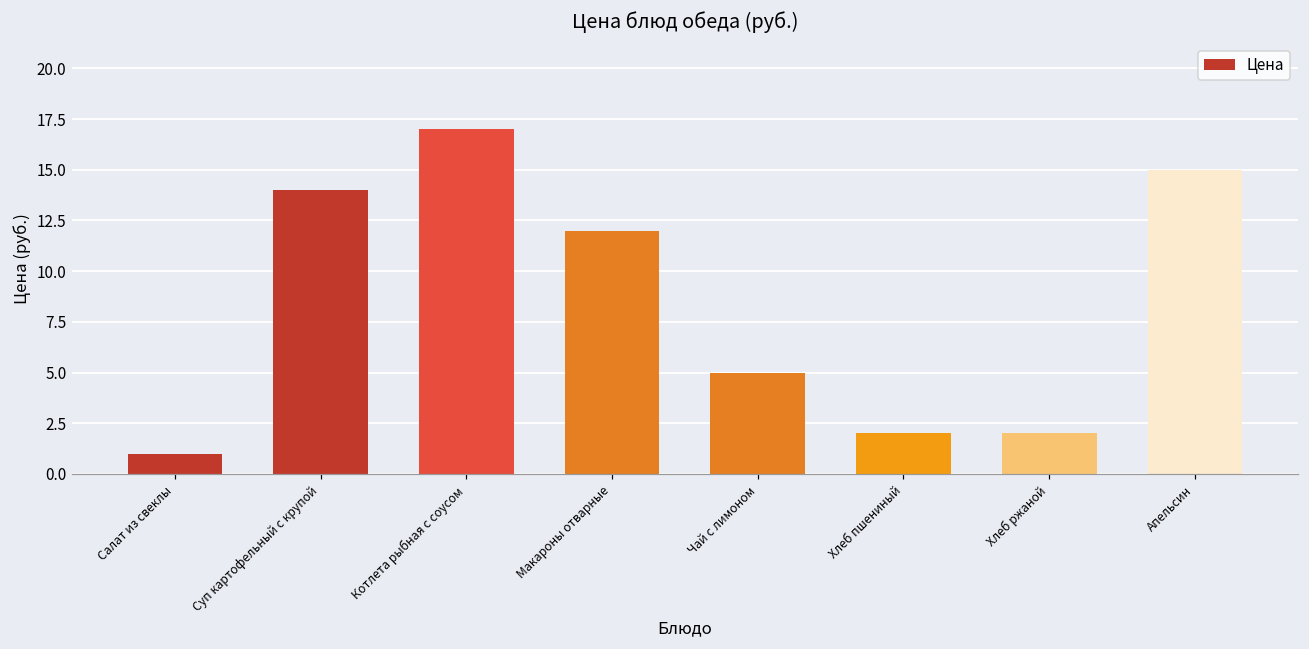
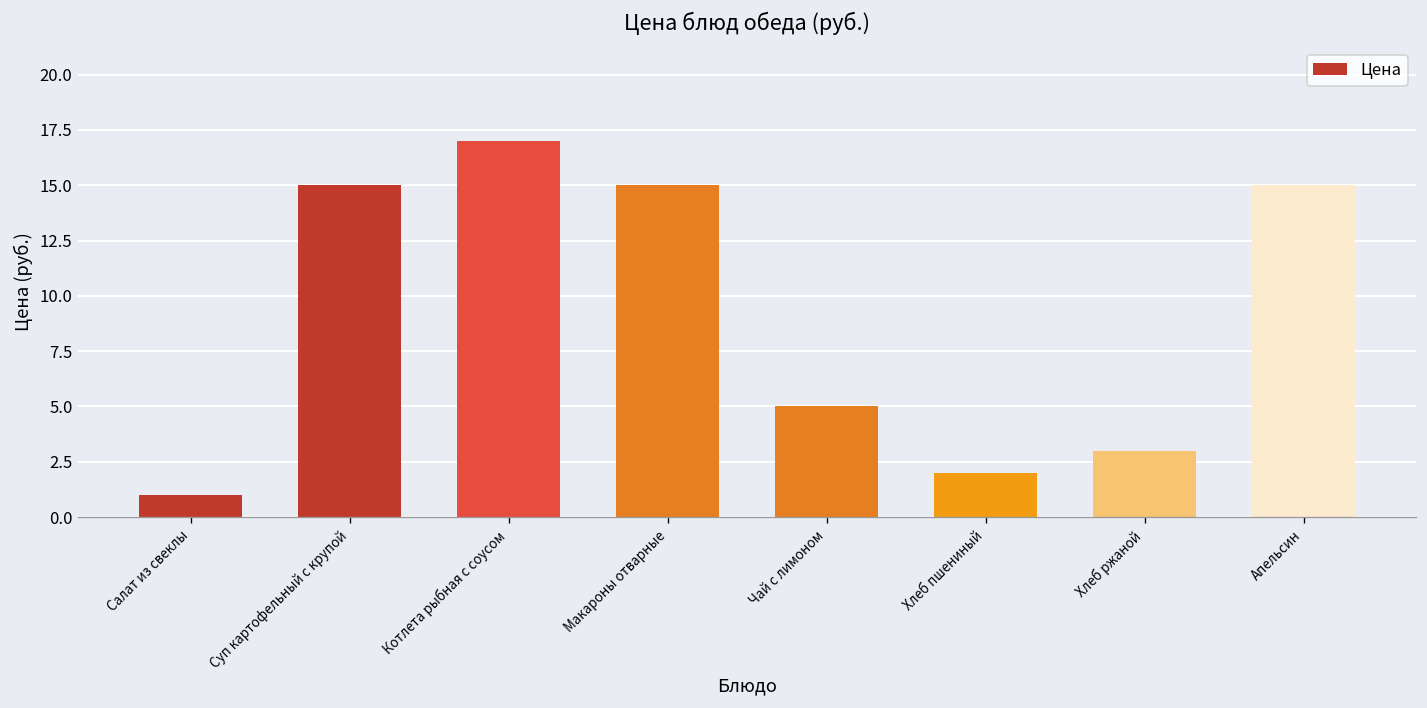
Суп картофельный с крупой: 14 -> 15
Макароны отварные: 12 -> 15
Хлеб ржаной: 2 -> 3
